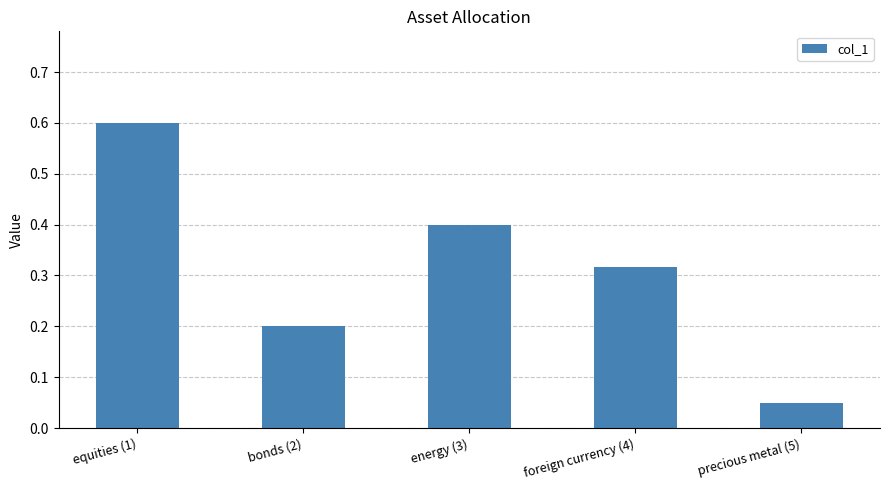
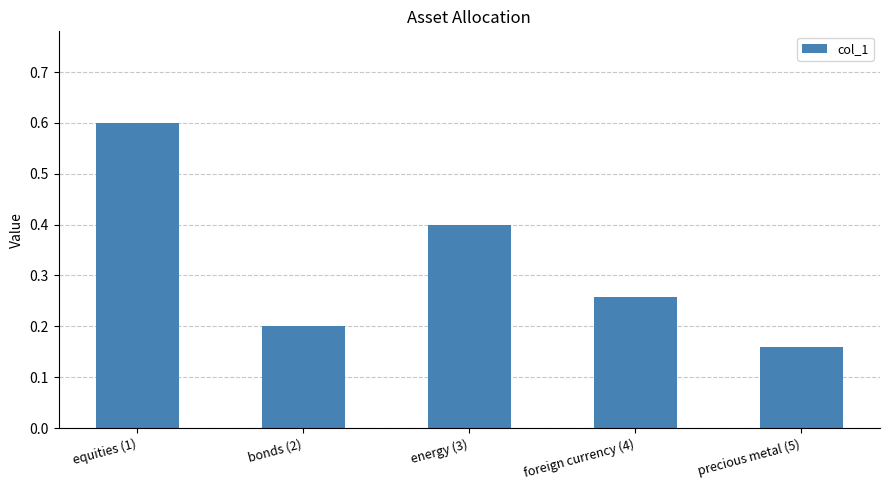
foreign currency (4): 0.32 -> 0.26
precious metal (5): 0.05 -> 0.16
